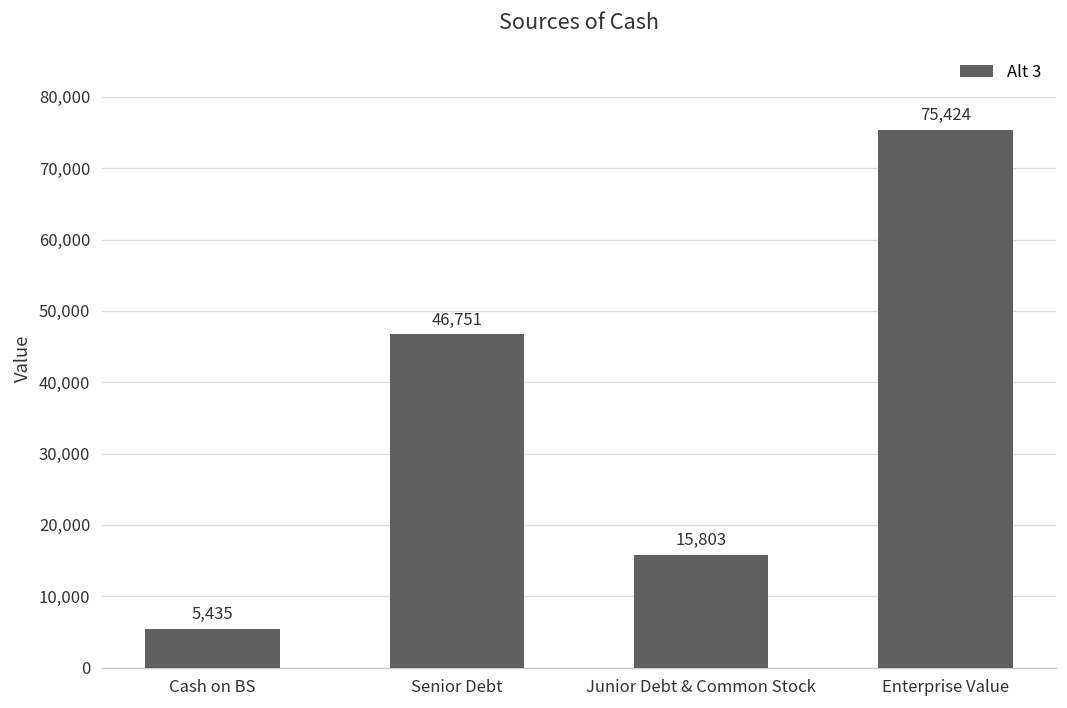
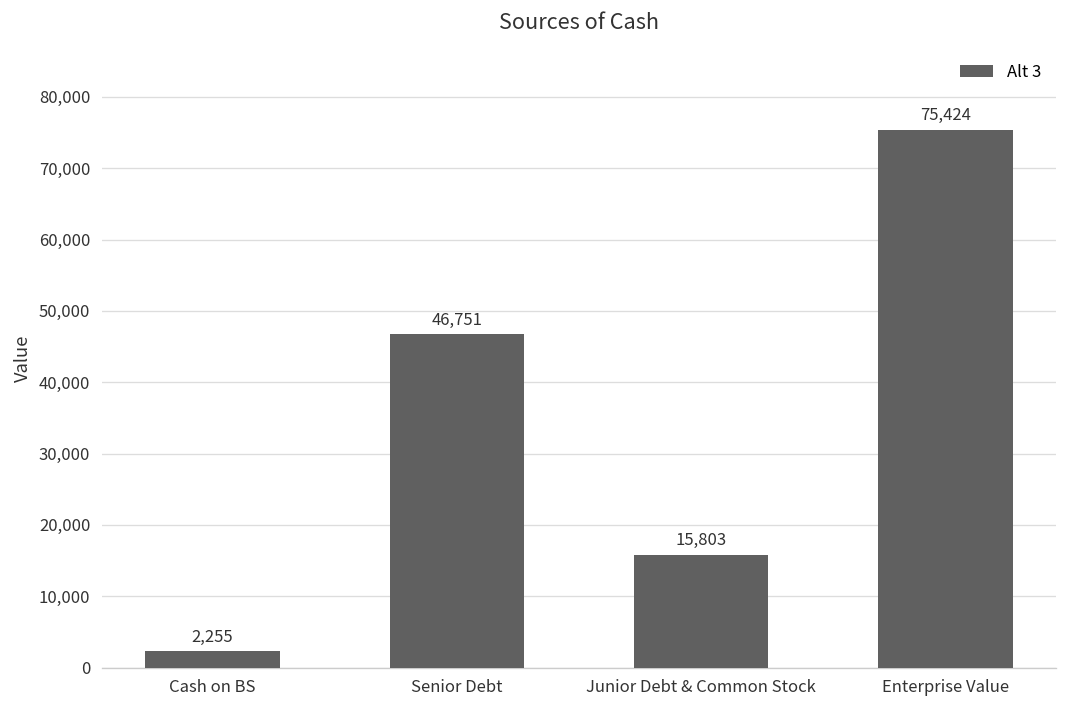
Cash on BS: 5,435 -> 2,255
